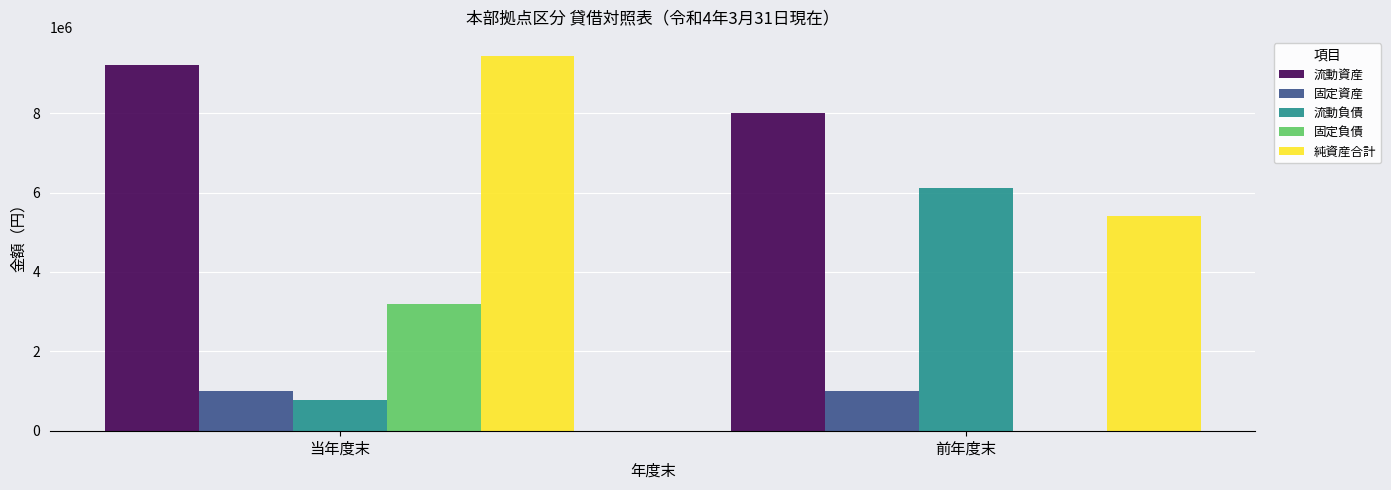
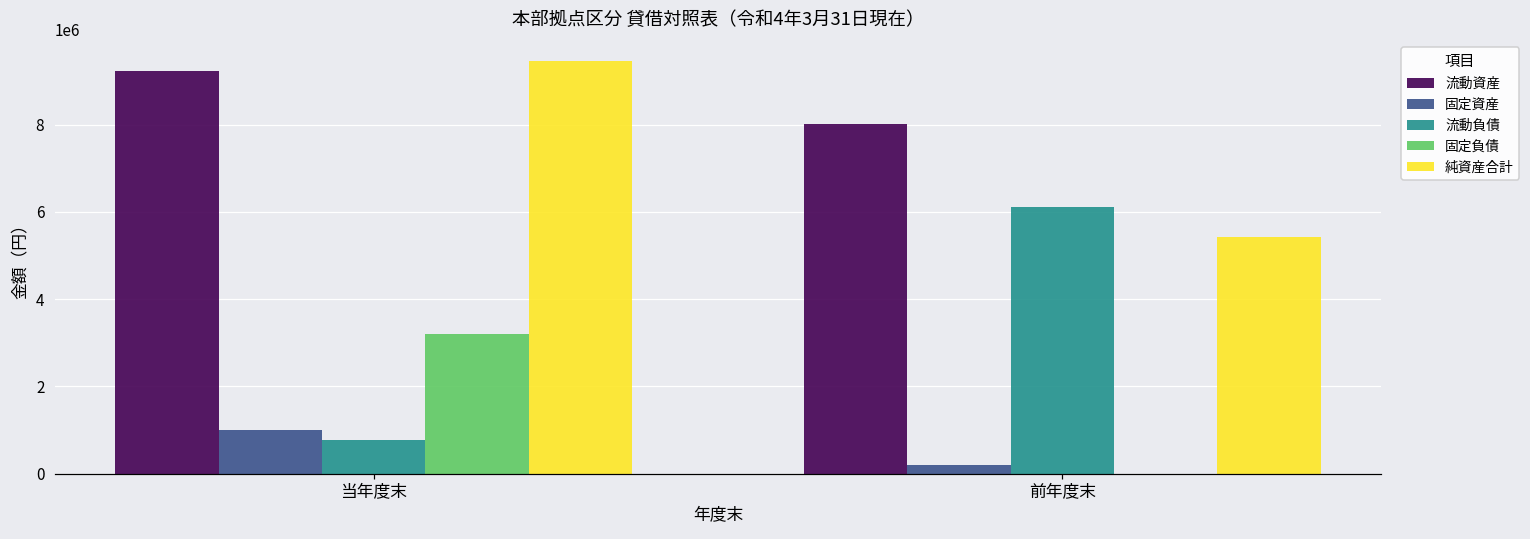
固定資産, 前年度末: 1000000 -> 200000
